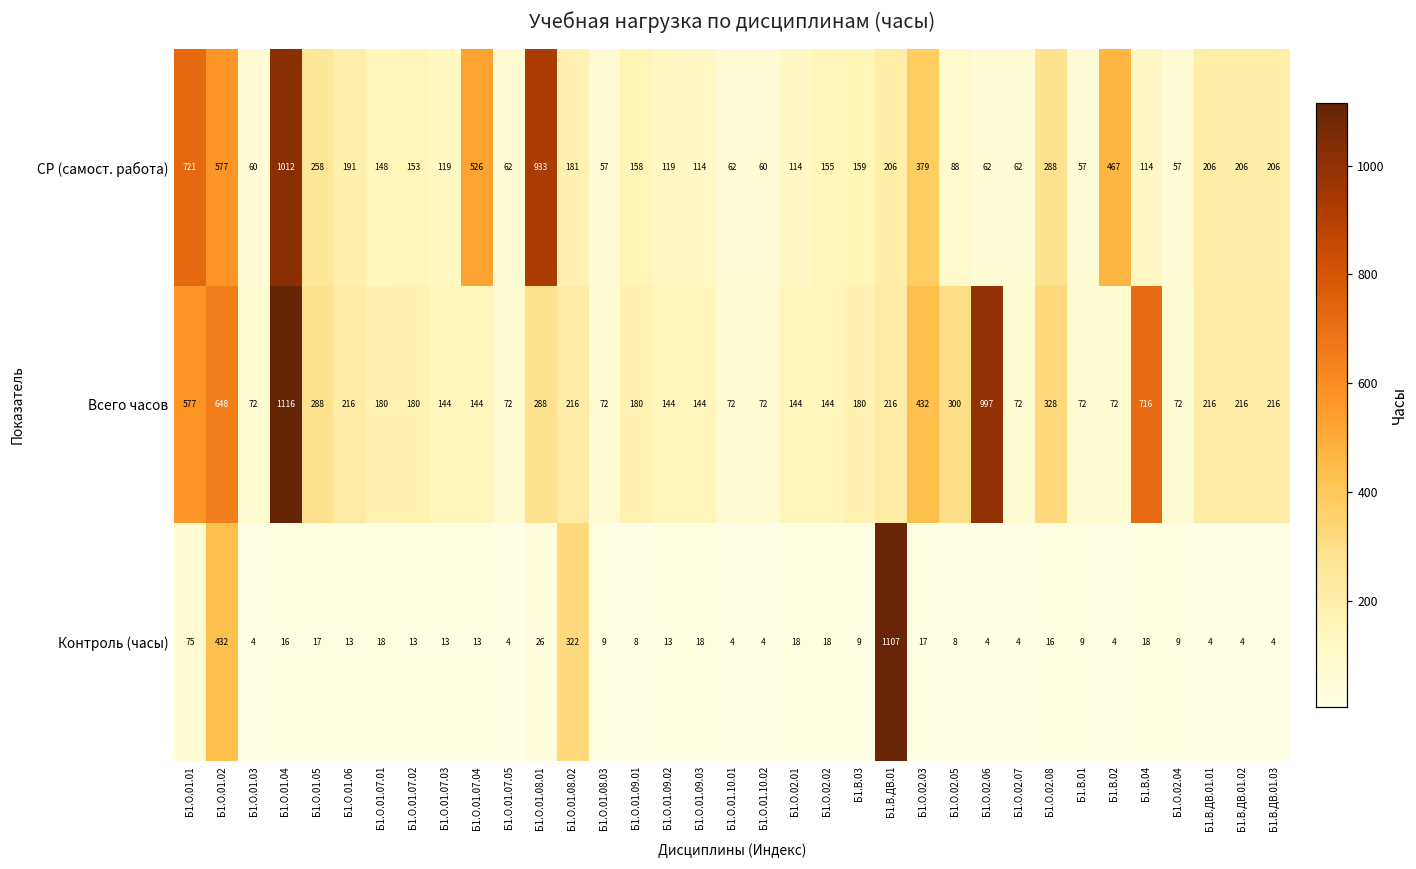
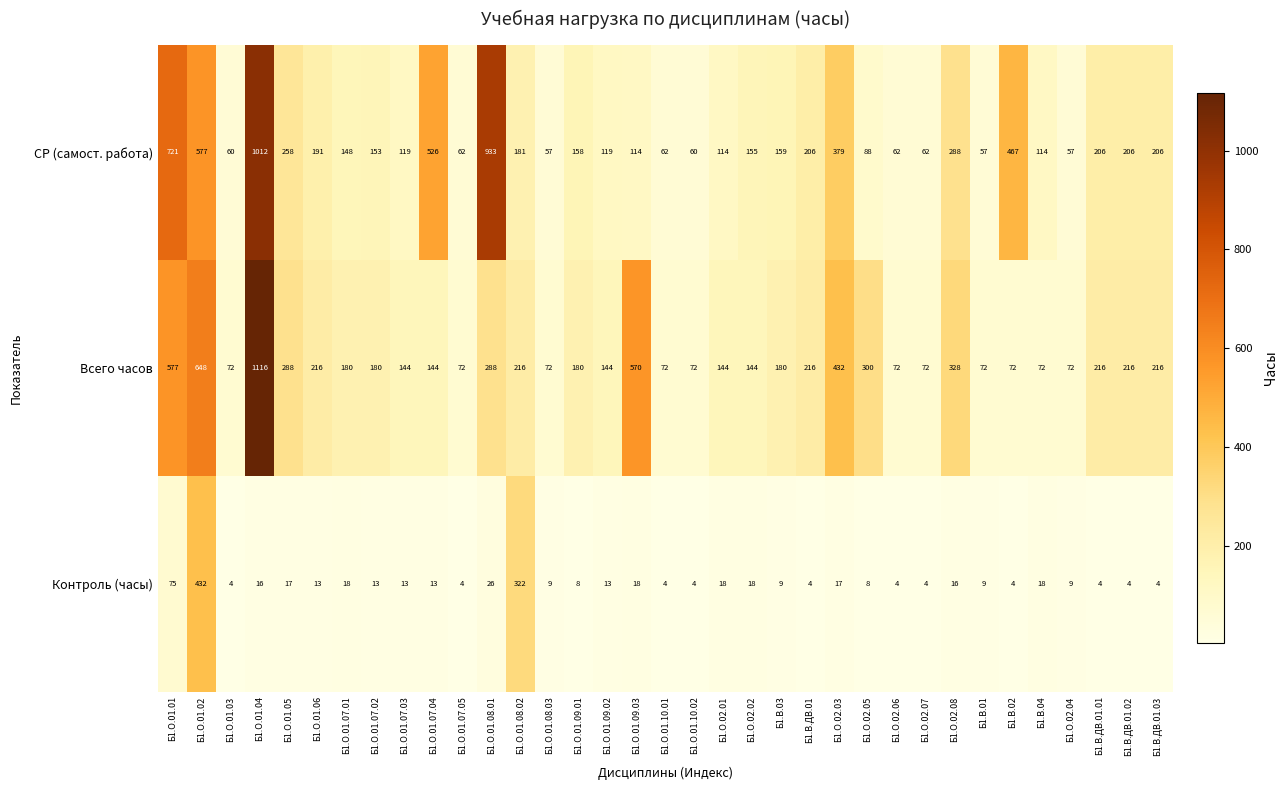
Всего часов, Б1.О.01.09.03: 144 -> 570
Всего часов, Б1.О.02.06: 997 -> 72
Всего часов, Б1.В.04: 716 -> 72
Контроль (часы), Б1.В.ДВ.01: 1107 -> 4
